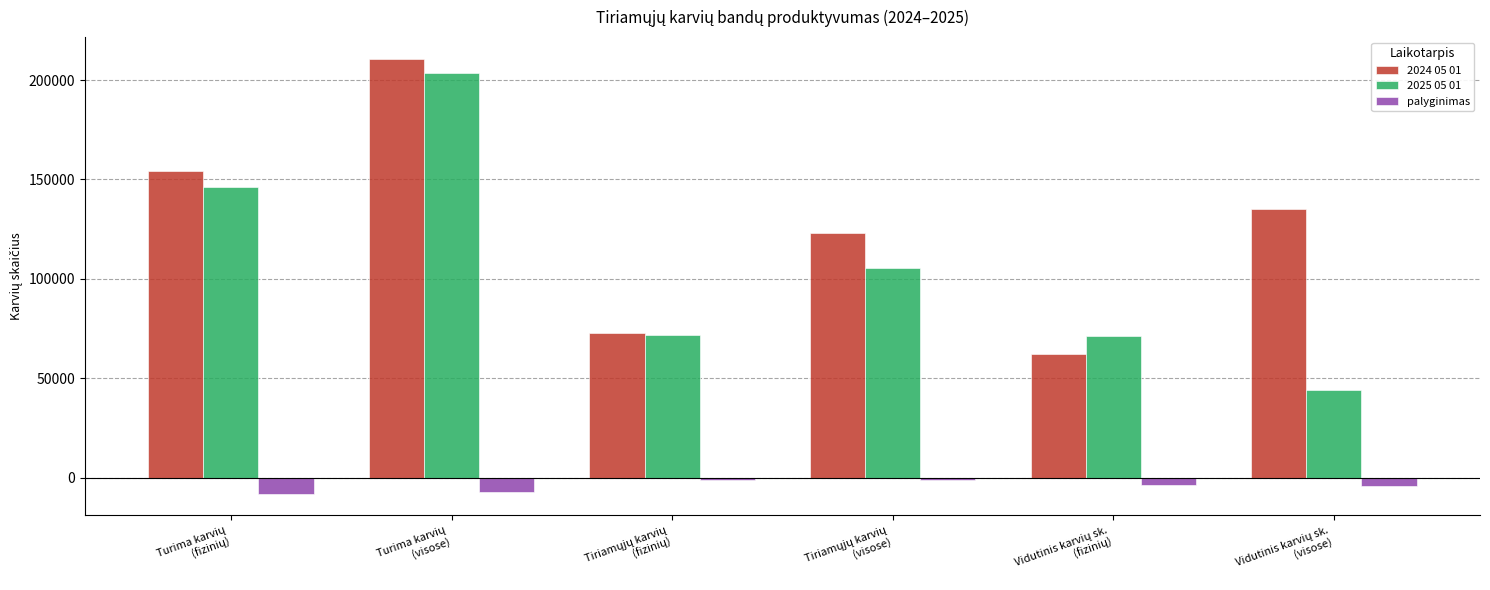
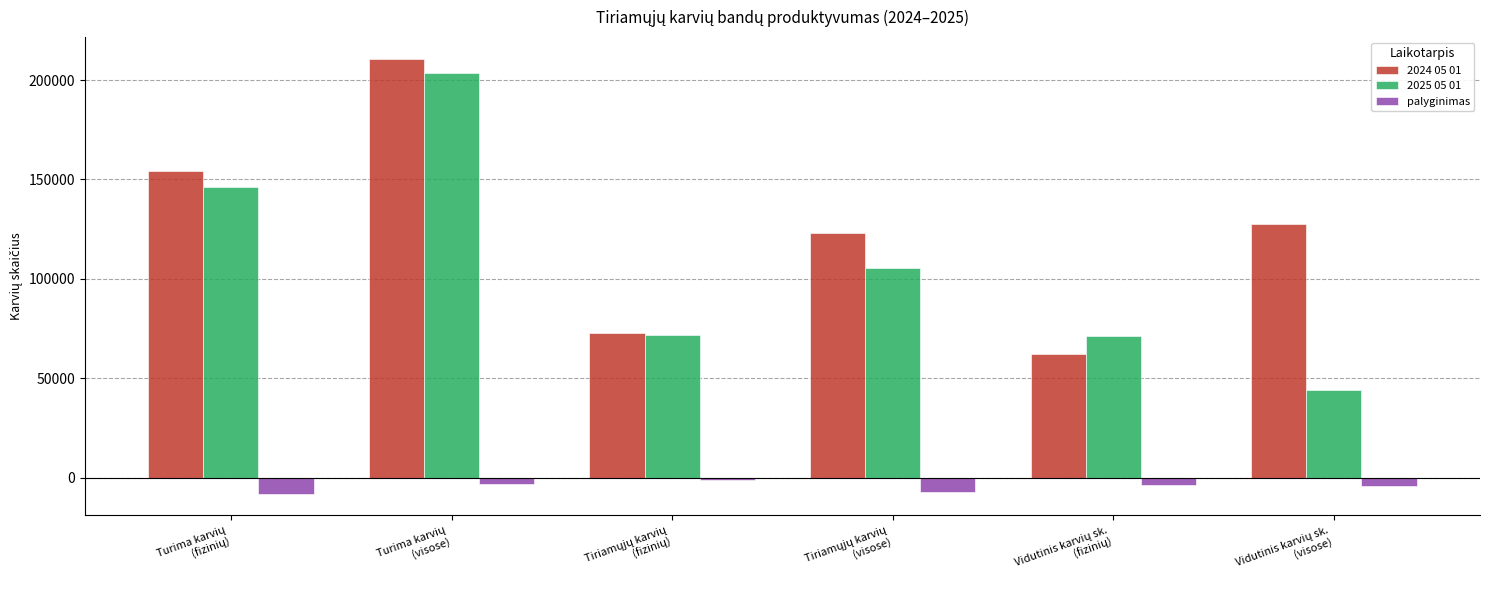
palyginimas, Turima karvių (visose): -7000 -> -3000
palyginimas, Tiriamųjų karvių (visose): -1000 -> -7000
2024 05 01, Vidutinis karvių sk. (visose): 135000 -> 128000
